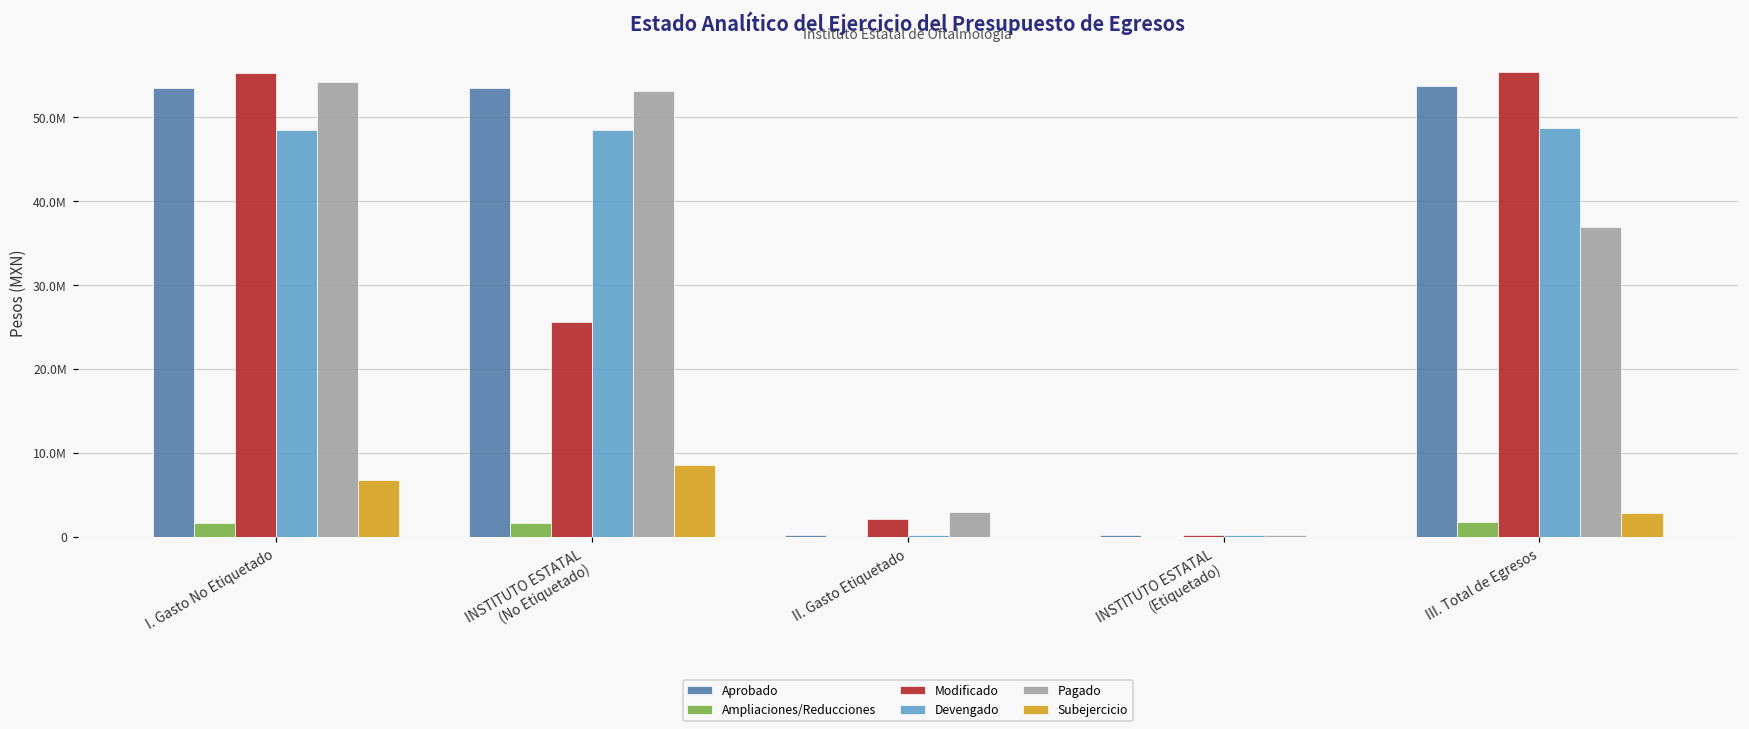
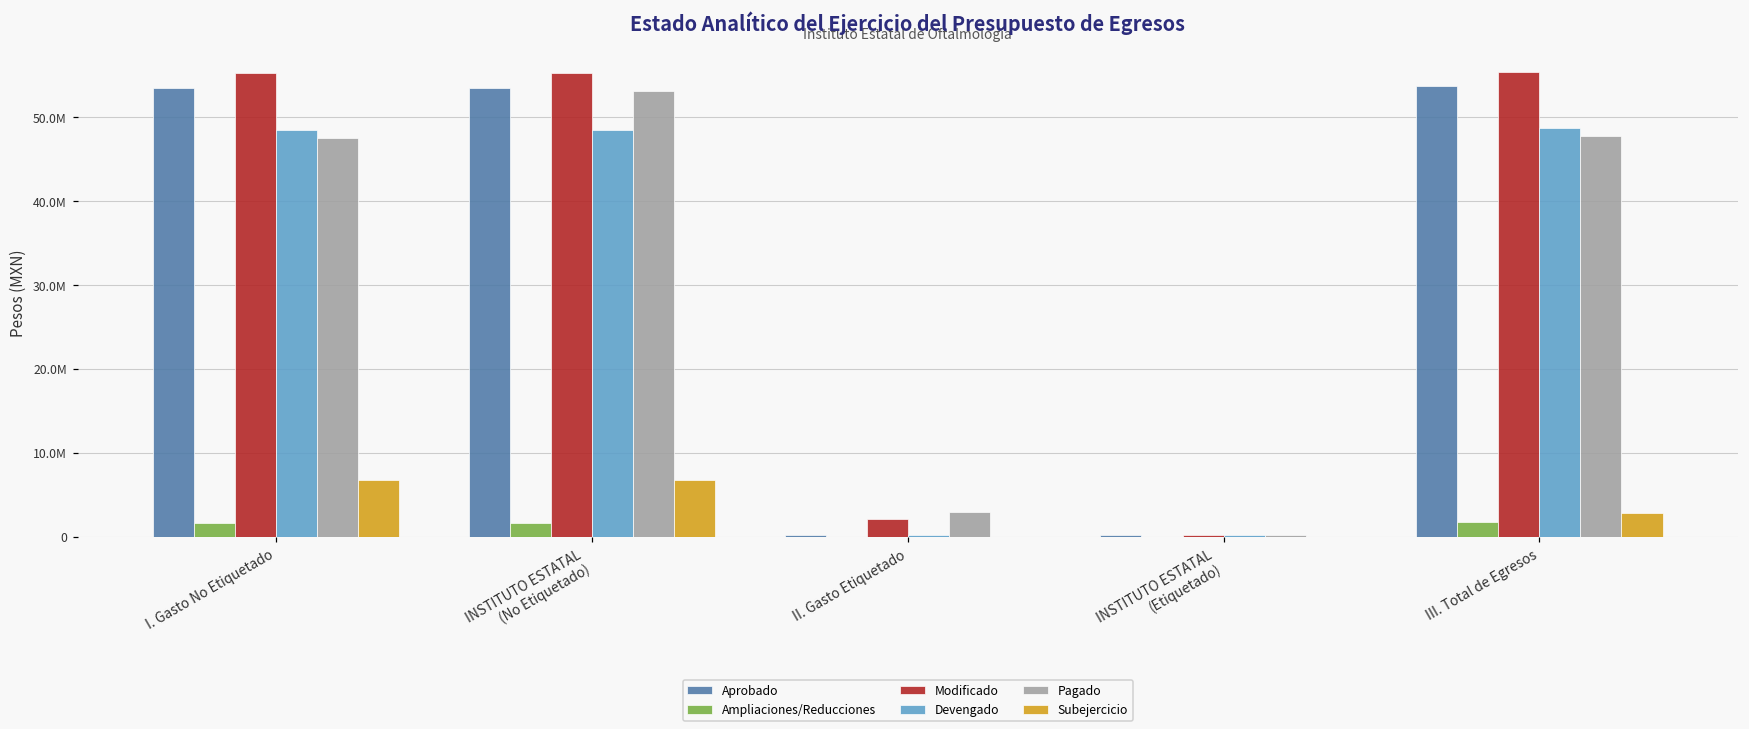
Pagado, I. Gasto No Etiquetado: 54000000 -> 48000000
Modificado, INSTITUTO ESTATAL (No Etiquetado): 26000000 -> 55000000
Subejercicio, INSTITUTO ESTATAL (No Etiquetado): 9000000 -> 7000000
Pagado, III. Total de Egresos: 37000000 -> 48000000
